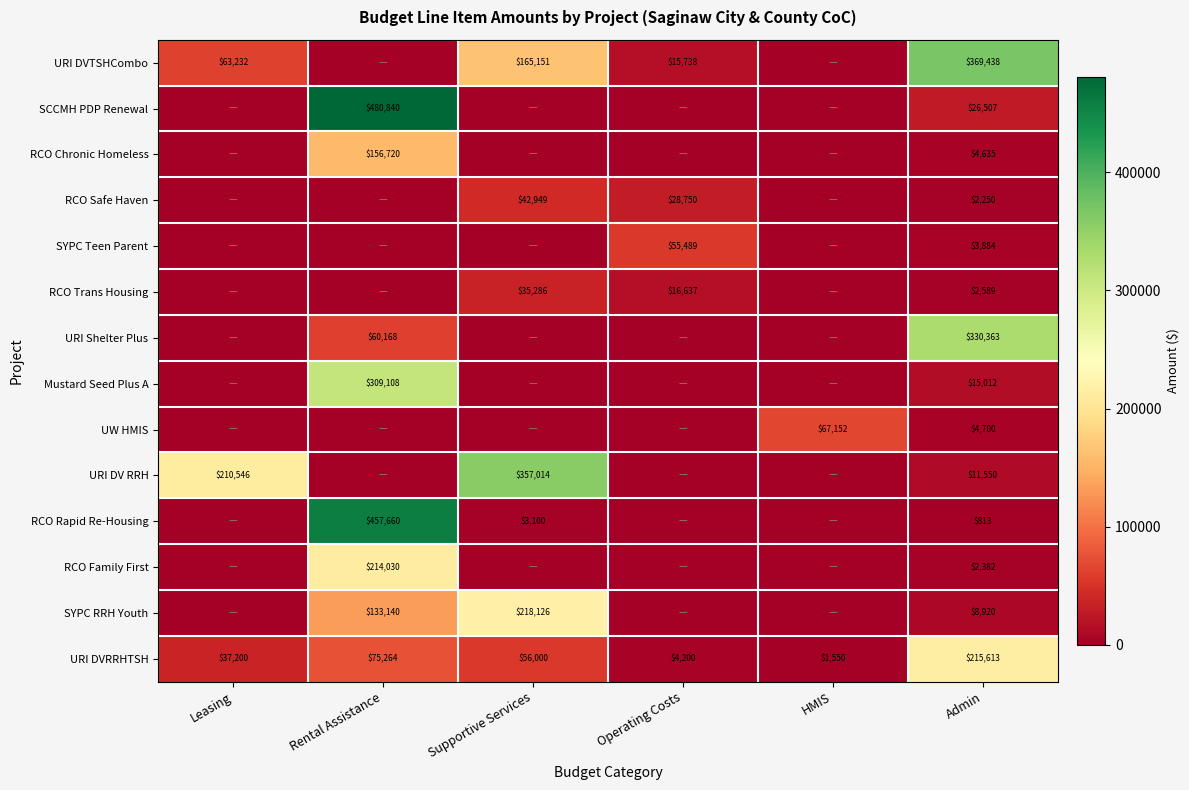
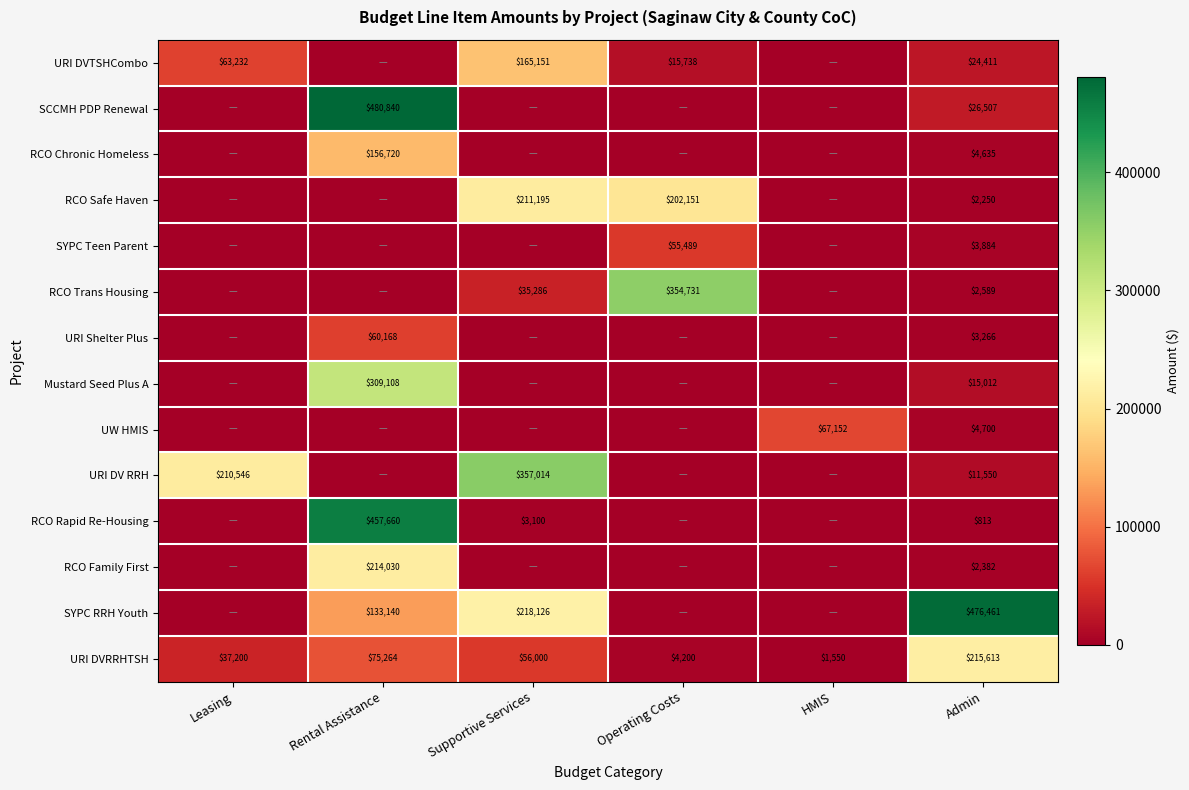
URI DVTSHCombo, Admin: $369,438 -> $24,411
RCO Safe Haven, Supportive Services: $42,949 -> $211,195
RCO Safe Haven, Operating Costs: $28,750 -> $202,151
RCO Trans Housing, Operating Costs: $16,637 -> $354,731
URI Shelter Plus, Admin: $330,363 -> $3,266
SYPC RRH Youth, Admin: $8,920 -> $476,461
